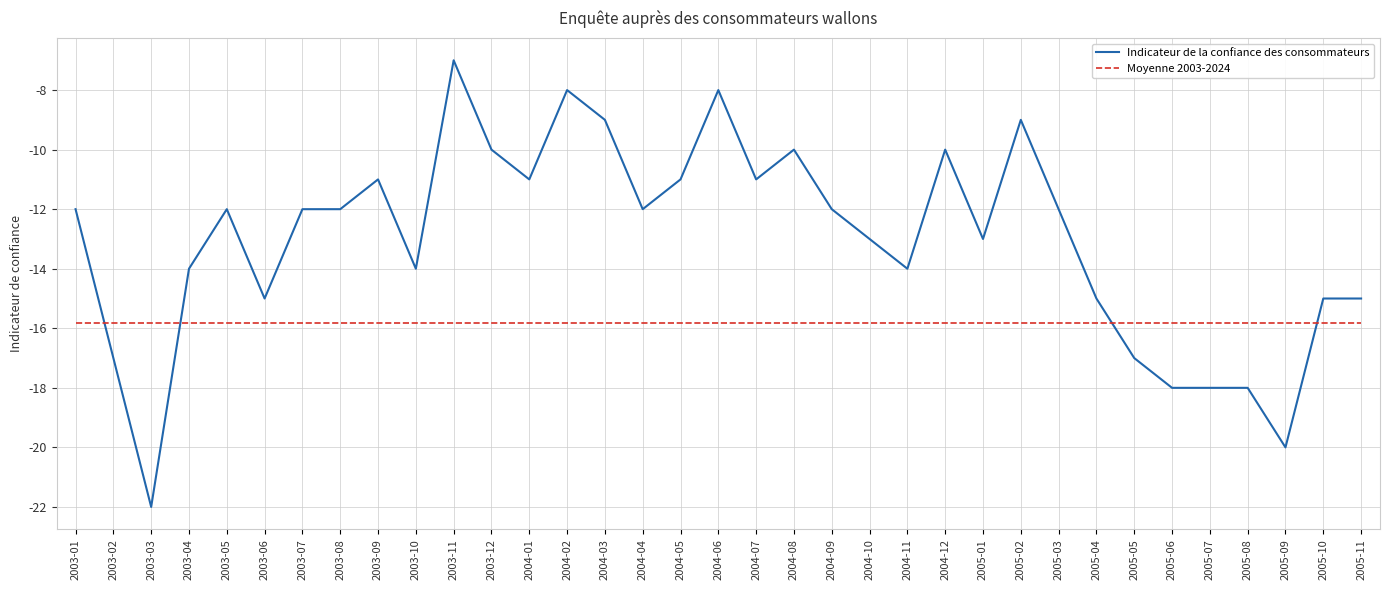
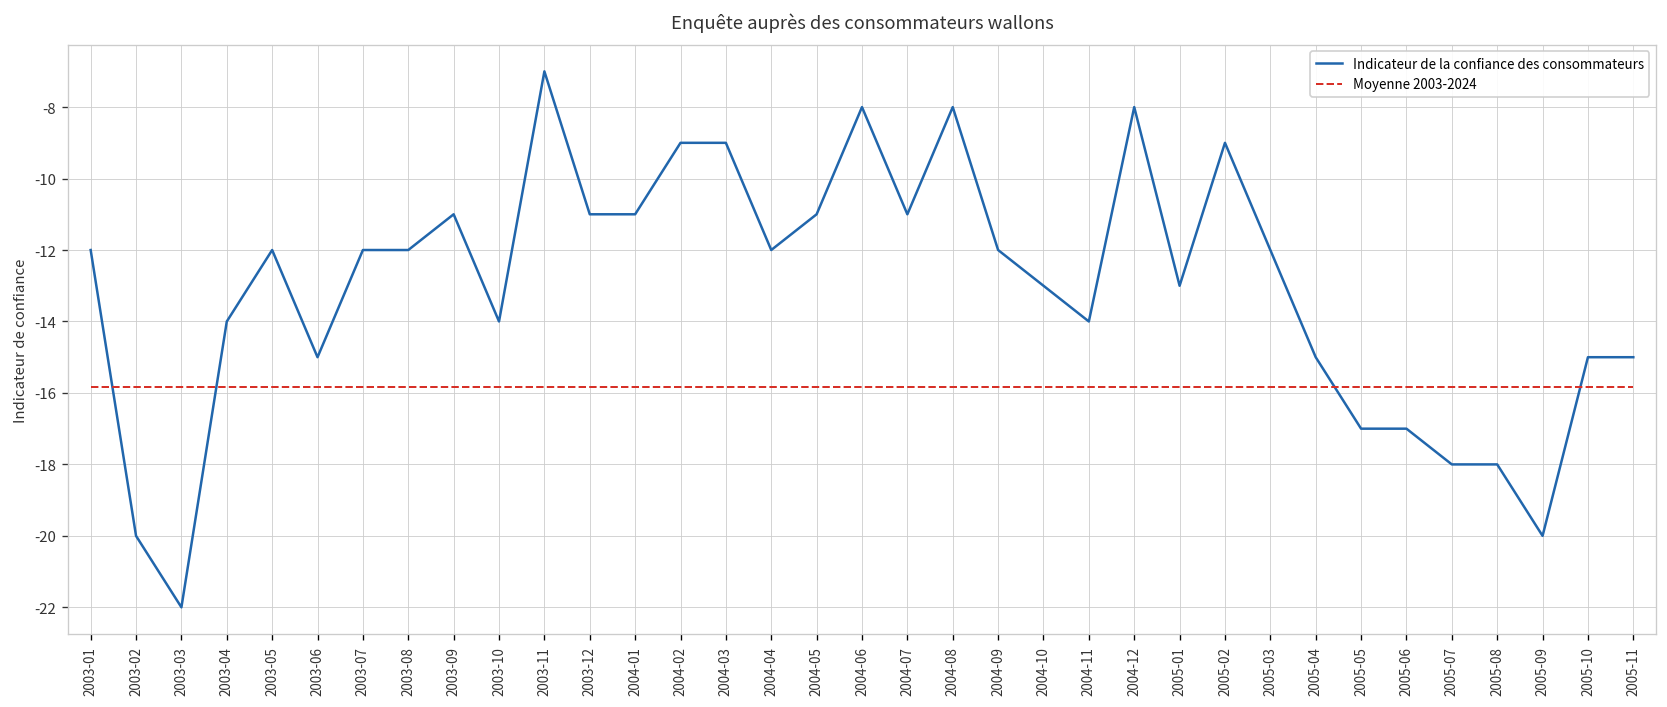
Indicateur de la confiance des consommateurs, 2003-02: -17 -> -20
Indicateur de la confiance des consommateurs, 2003-12: -10 -> -11
Indicateur de la confiance des consommateurs, 2004-02: -8 -> -9
Indicateur de la confiance des consommateurs, 2004-08: -10 -> -8
Indicateur de la confiance des consommateurs, 2004-12: -10 -> -8
Indicateur de la confiance des consommateurs, 2005-06: -18 -> -17
